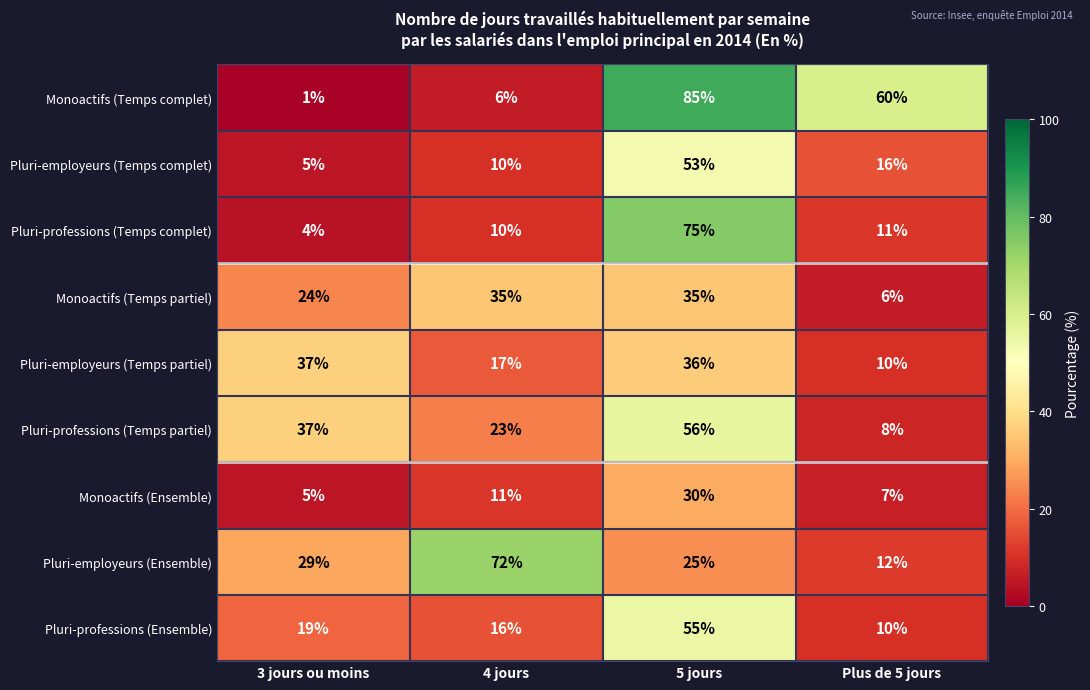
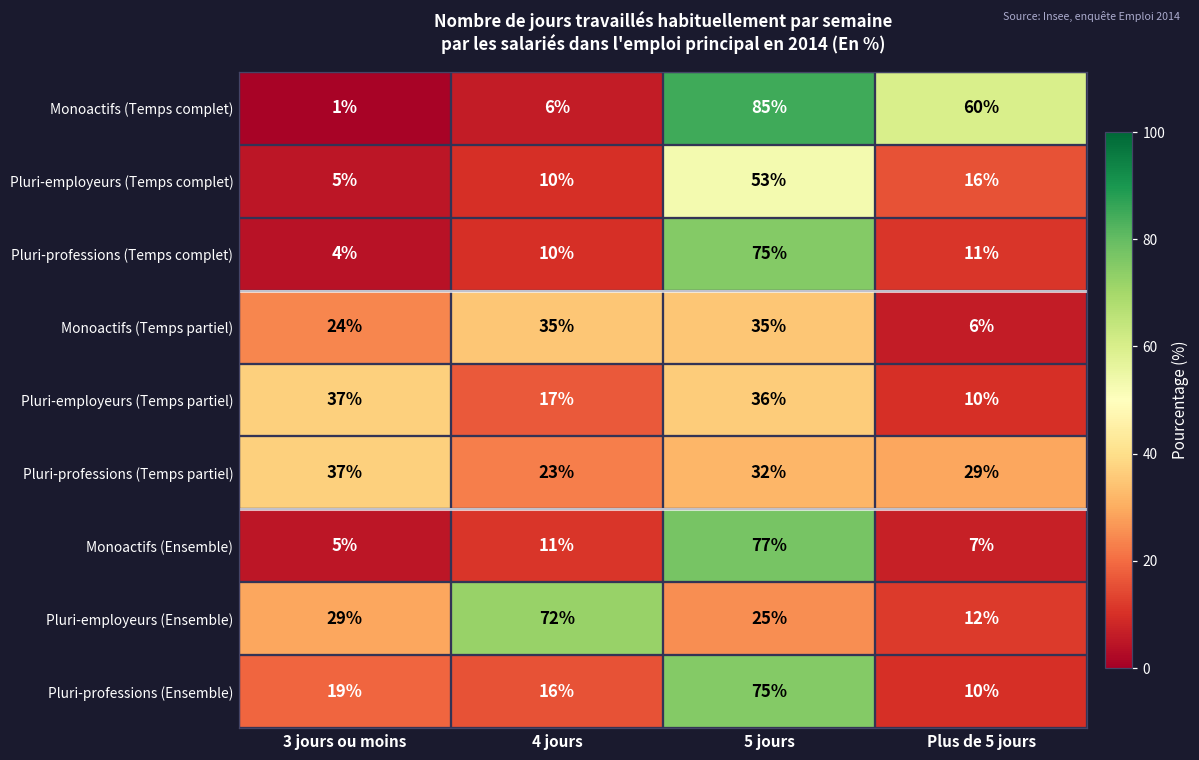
Pluri-professions (Temps partiel), 5 jours: 56% -> 32%
Pluri-professions (Temps partiel), Plus de 5 jours: 8% -> 29%
Monoactifs (Ensemble), 5 jours: 30% -> 77%
Pluri-professions (Ensemble), 5 jours: 55% -> 75%
